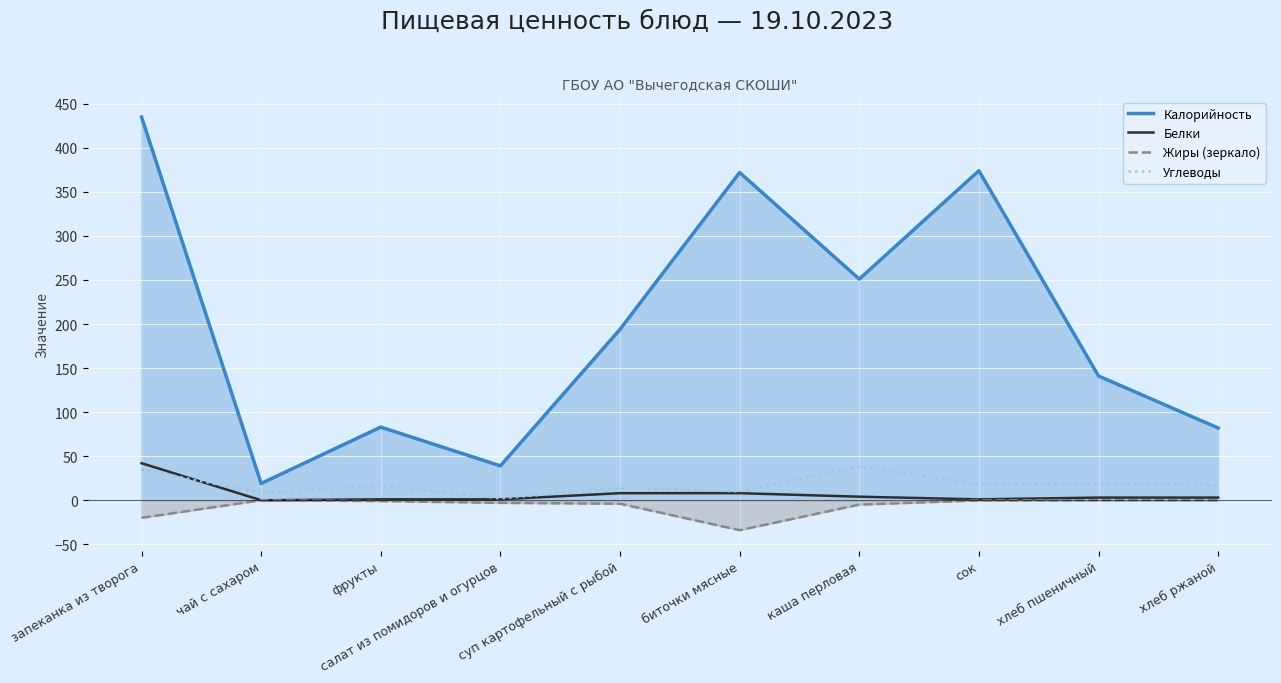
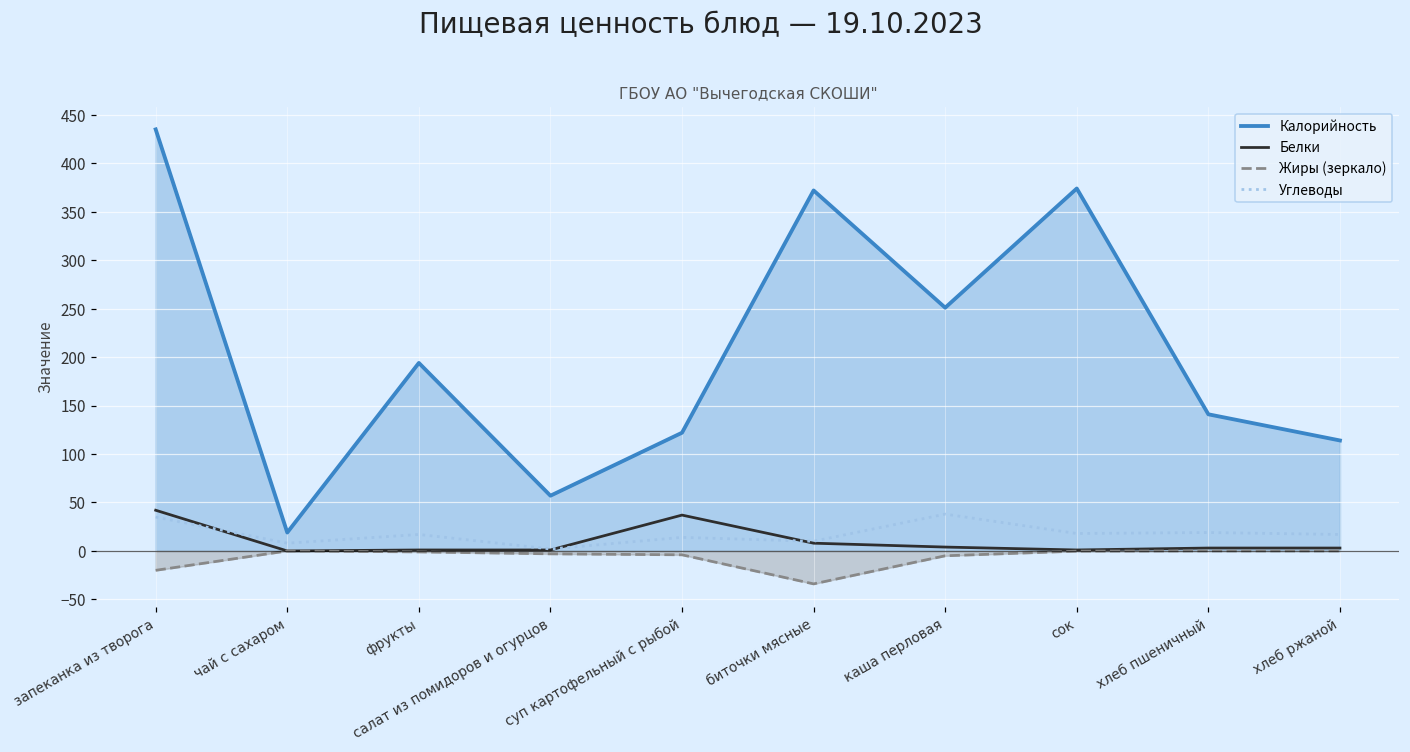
Калорийность, фрукты: 80 -> 190
Калорийность, салат из помидоров и огурцов: 40 -> 60
Калорийность, суп картофельный с рыбой: 190 -> 120
Белки, суп картофельный с рыбой: 10 -> 40
Калорийность, хлеб ржаной: 80 -> 110
